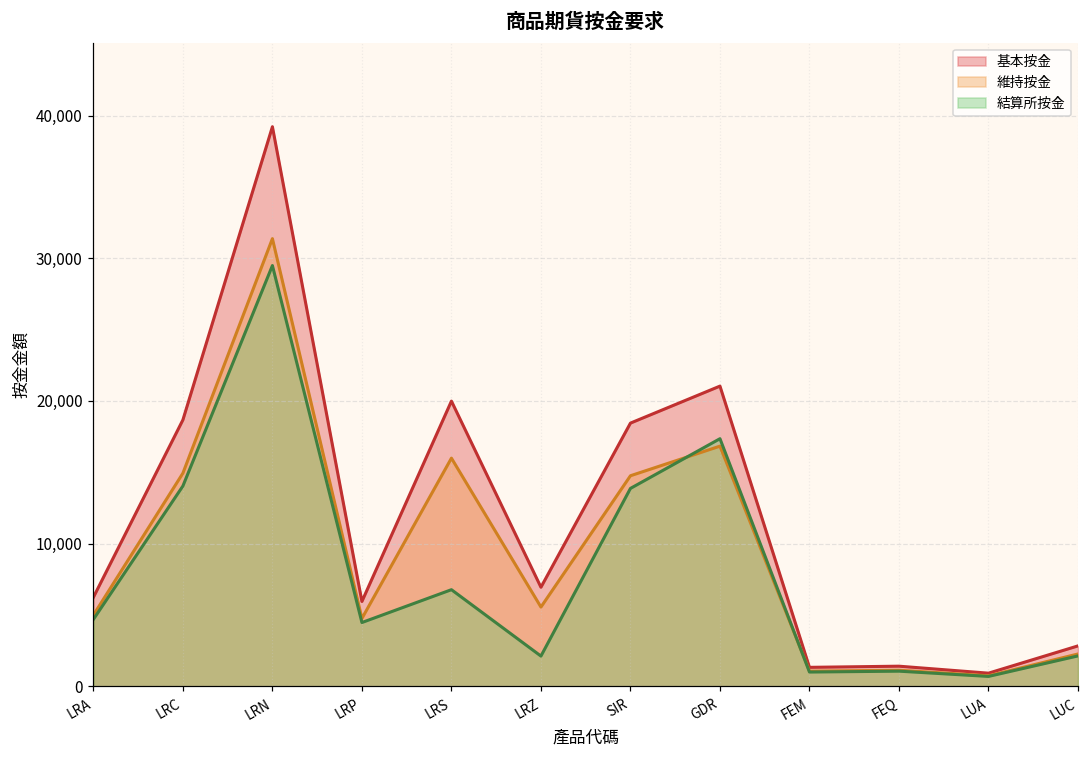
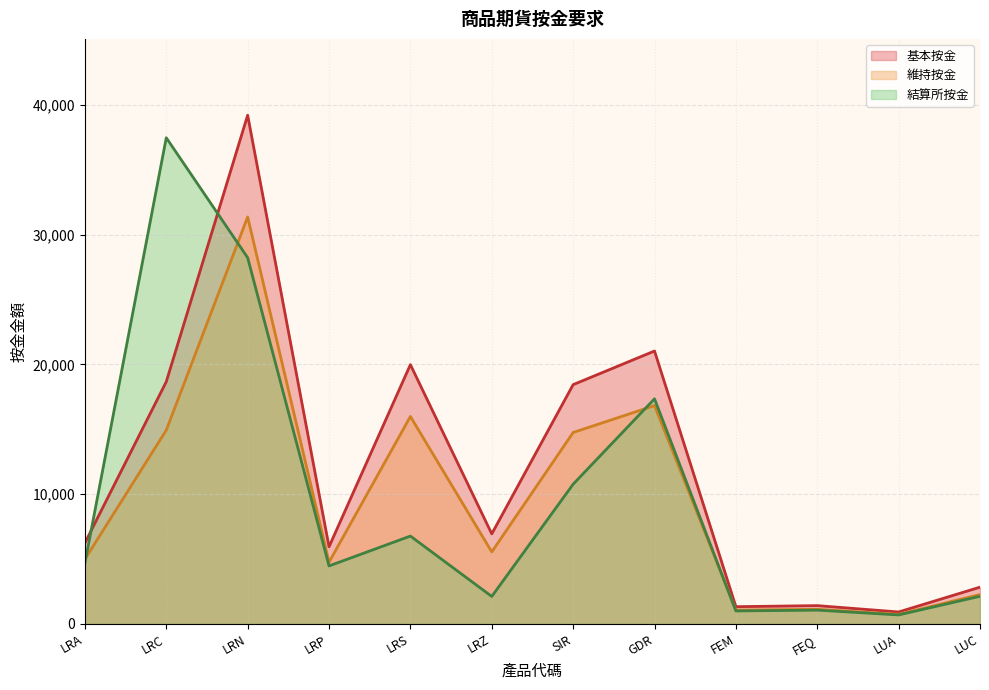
結算所按金, LRC: 14,000 -> 37,500
結算所按金, LRN: 29,500 -> 28,200
結算所按金, SIR: 13,900 -> 10,800
